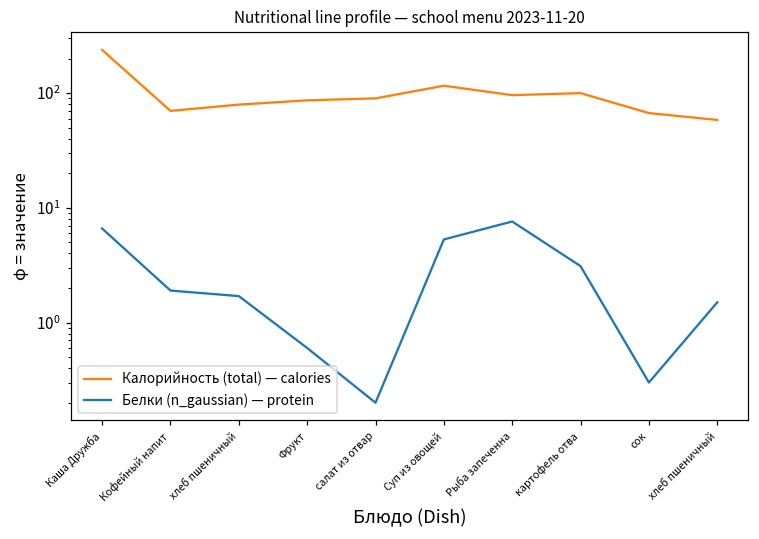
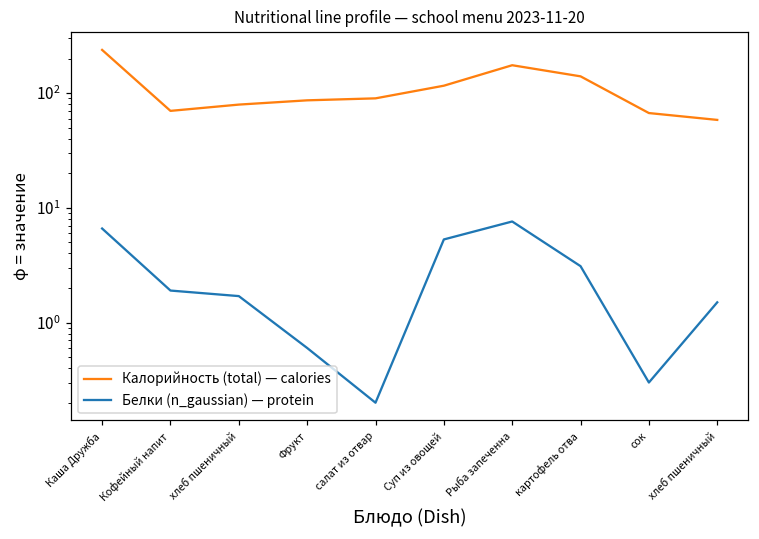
Калорийность (total) — calories, Рыба запеченна: 100 -> 180
Калорийность (total) — calories, картофель отва: 100 -> 140
